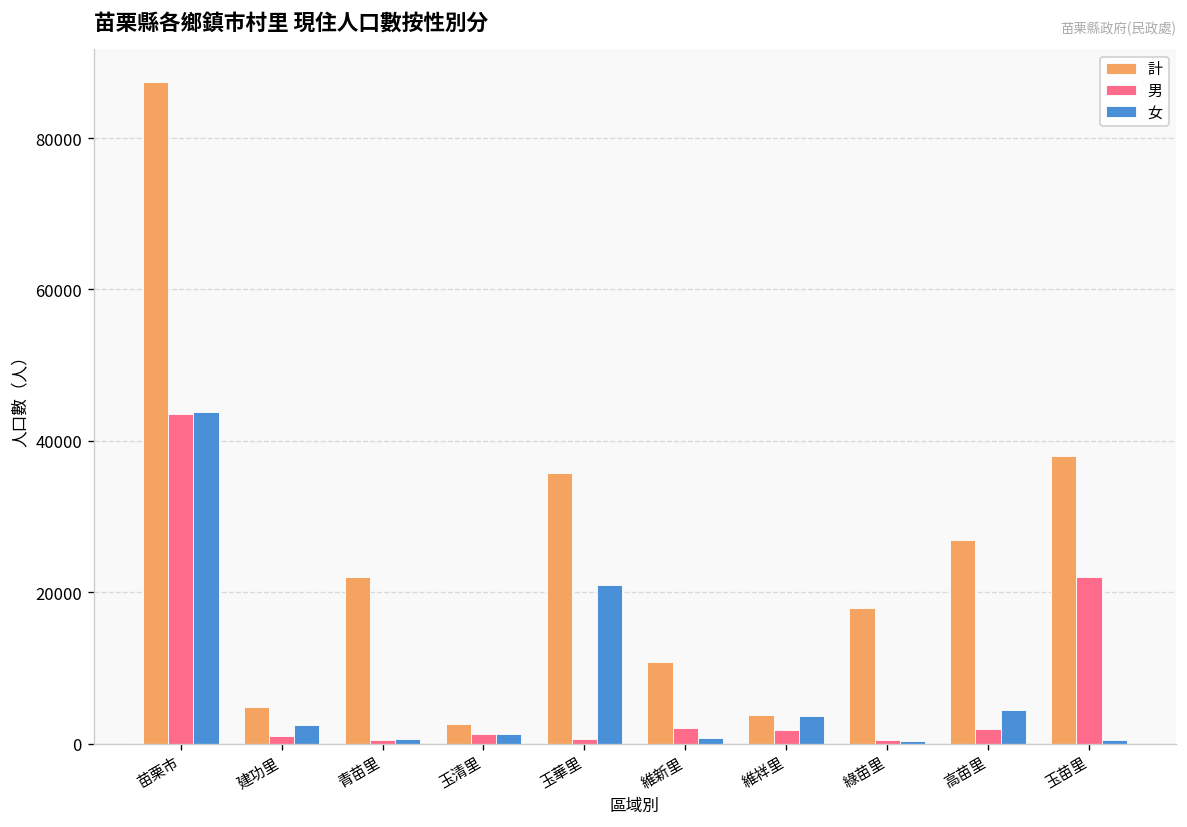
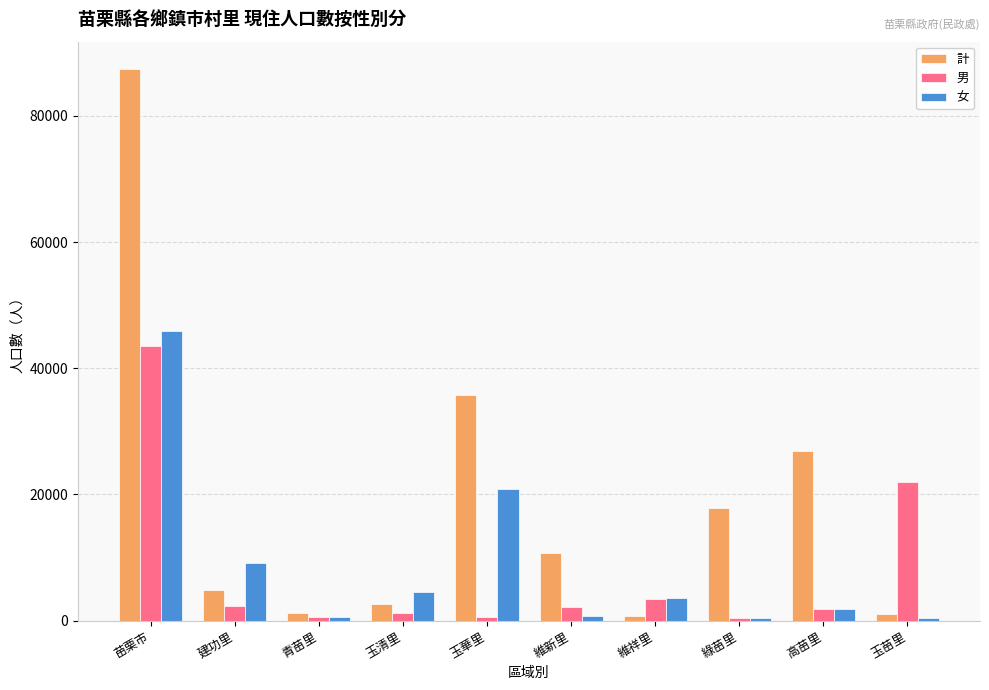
女, 苗栗市: 44000 -> 46000
男, 建功里: 1000 -> 2000
女, 建功里: 3000 -> 9000
計, 青苗里: 22000 -> 1000
女, 玉清里: 1000 -> 4000
計, 維祥里: 4000 -> 1000
男, 維祥里: 2000 -> 4000
女, 高苗里: 5000 -> 2000
計, 玉苗里: 38000 -> 1000
